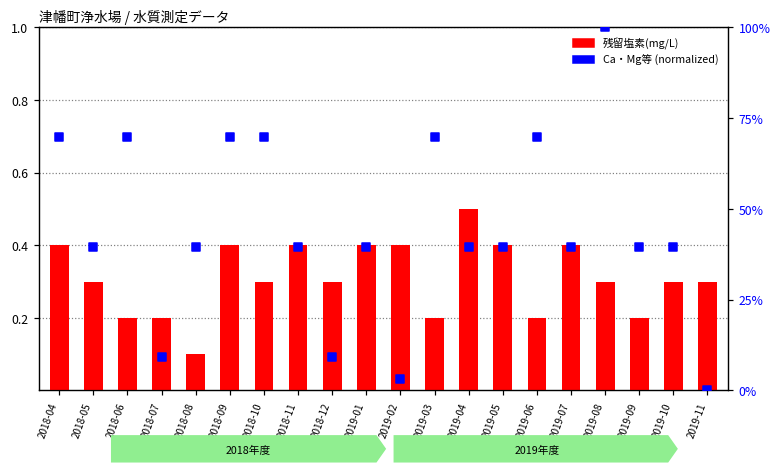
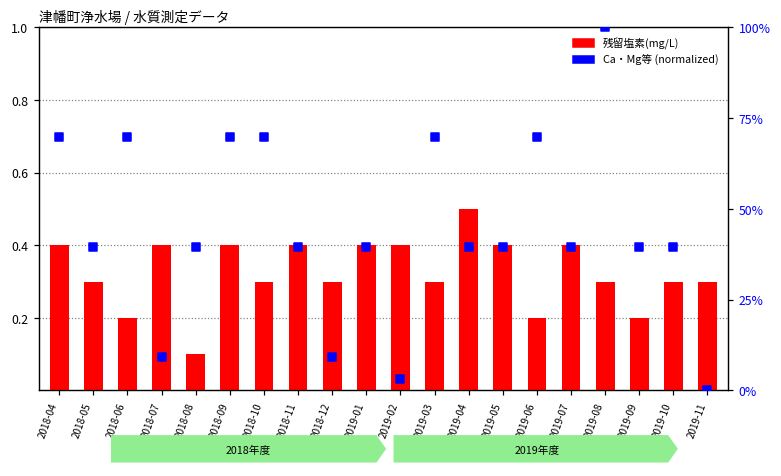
残留塩素(mg/L), 2018-07: 0.2 -> 0.4
残留塩素(mg/L), 2019-03: 0.2 -> 0.3
